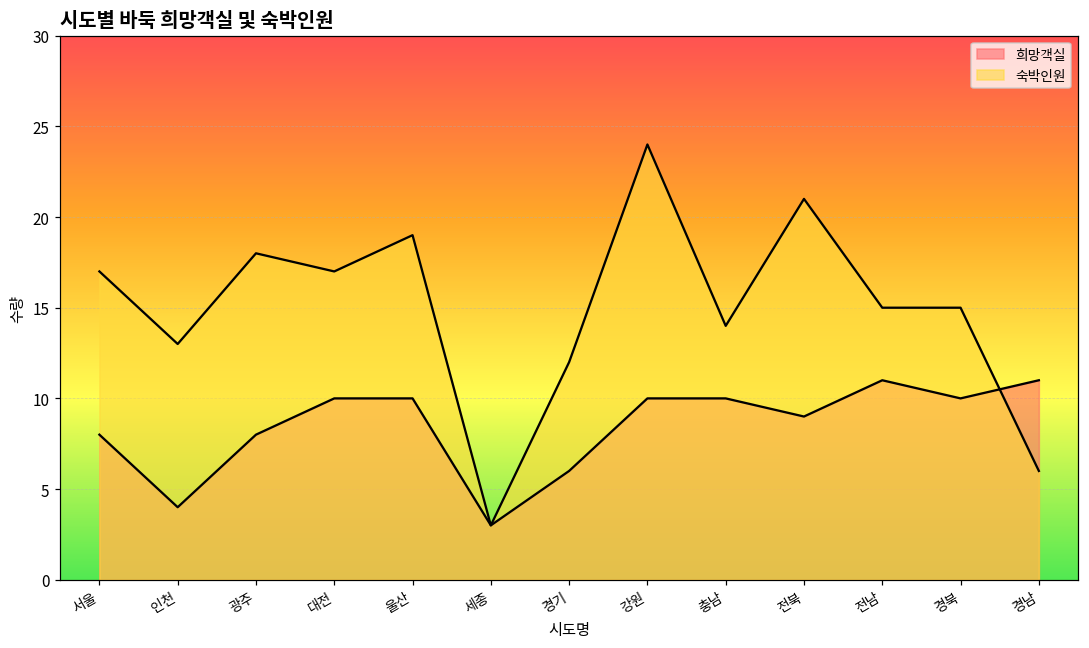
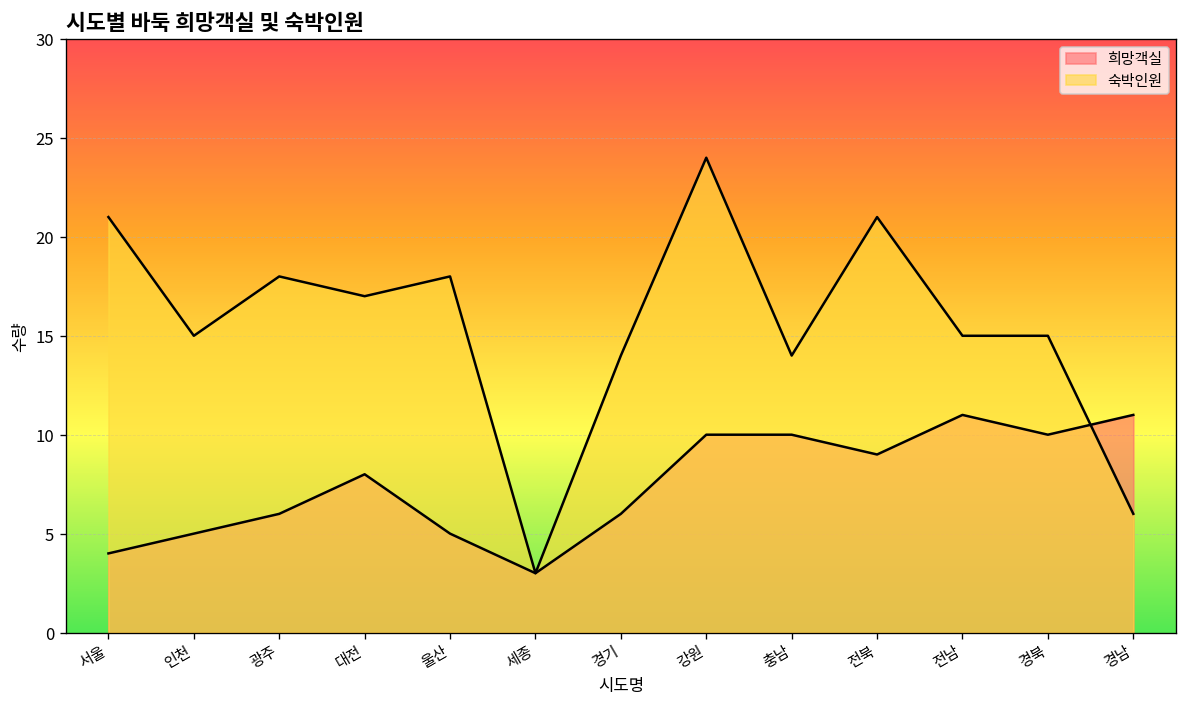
희망객실, 서울: 8 -> 4
숙박인원, 서울: 17 -> 21
희망객실, 인천: 4 -> 5
숙박인원, 인천: 13 -> 15
희망객실, 광주: 8 -> 6
희망객실, 대전: 10 -> 8
희망객실, 울산: 10 -> 5
숙박인원, 울산: 19 -> 18
숙박인원, 경기: 12 -> 14
